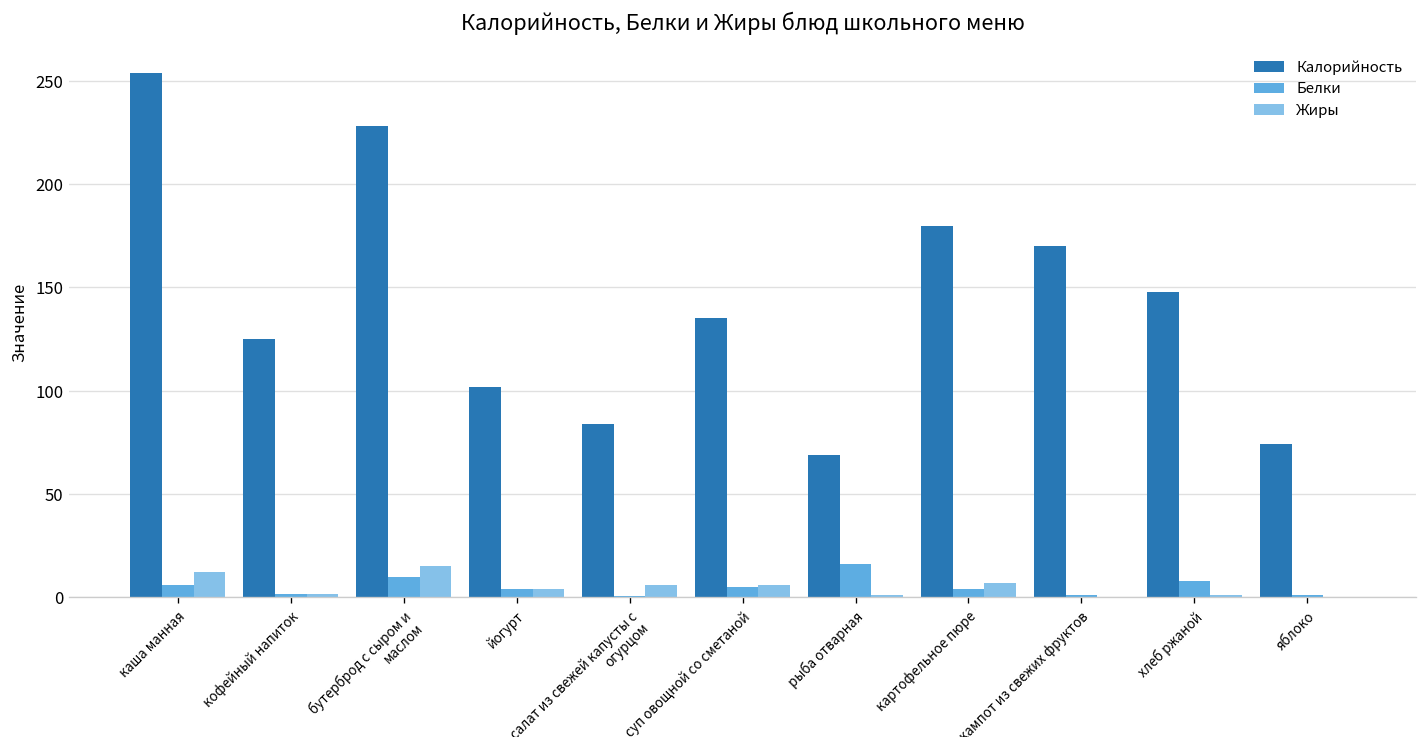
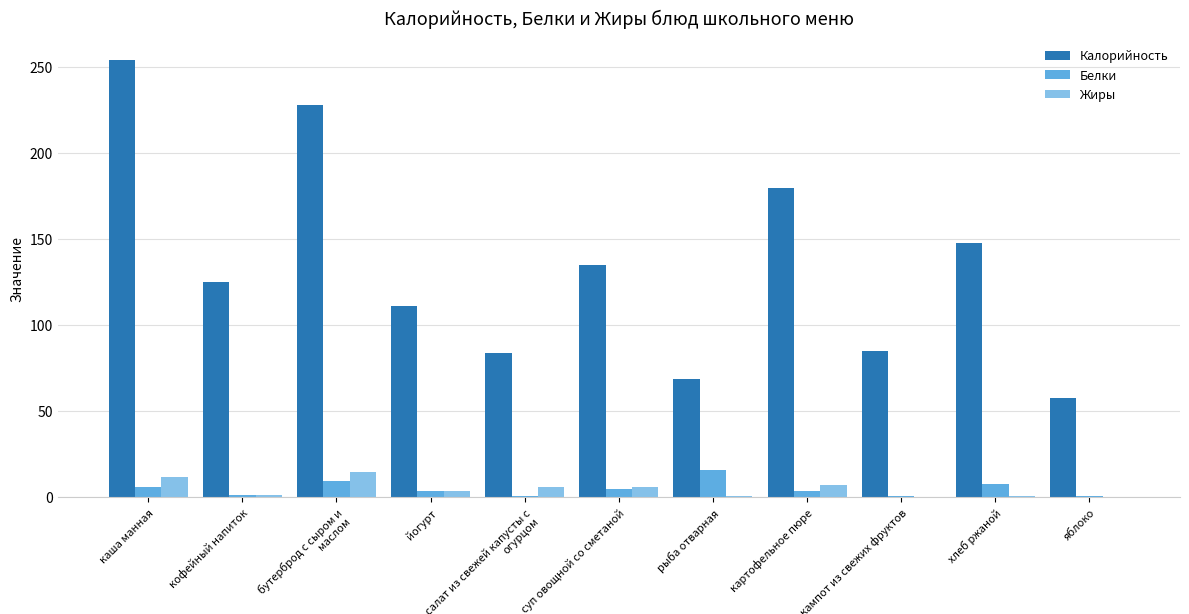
Калорийность, йогурт: 102 -> 111
Калорийность, кампот из свежих фруктов: 170 -> 85
Калорийность, яблоко: 74 -> 58
